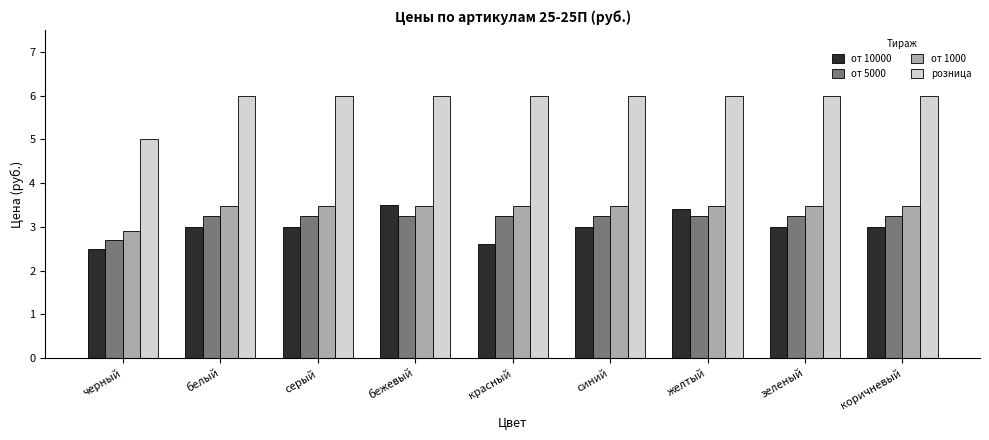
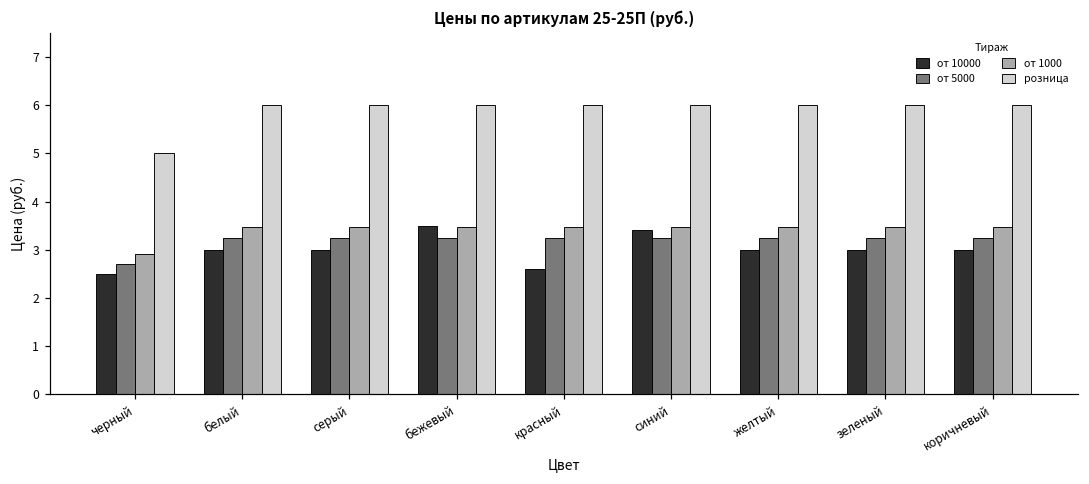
от 10000, синий: 3.0 -> 3.4
от 10000, желтый: 3.4 -> 3.0
